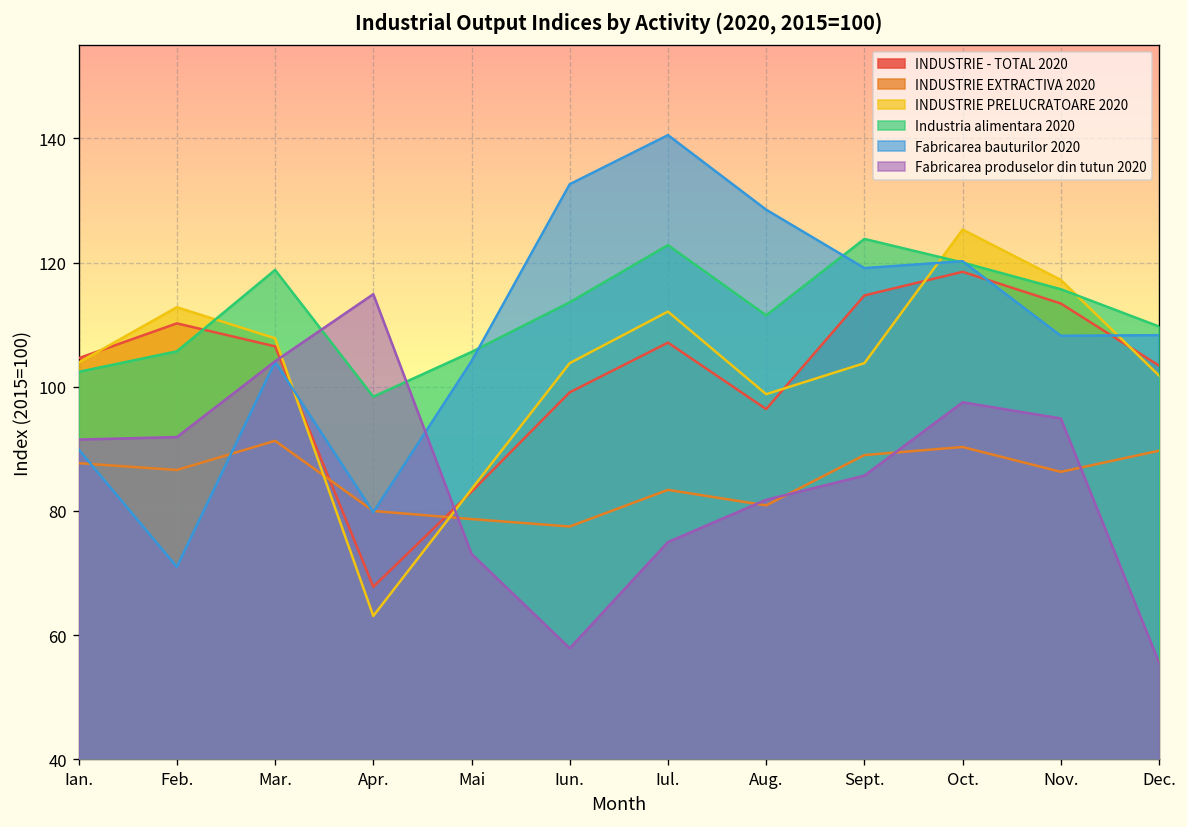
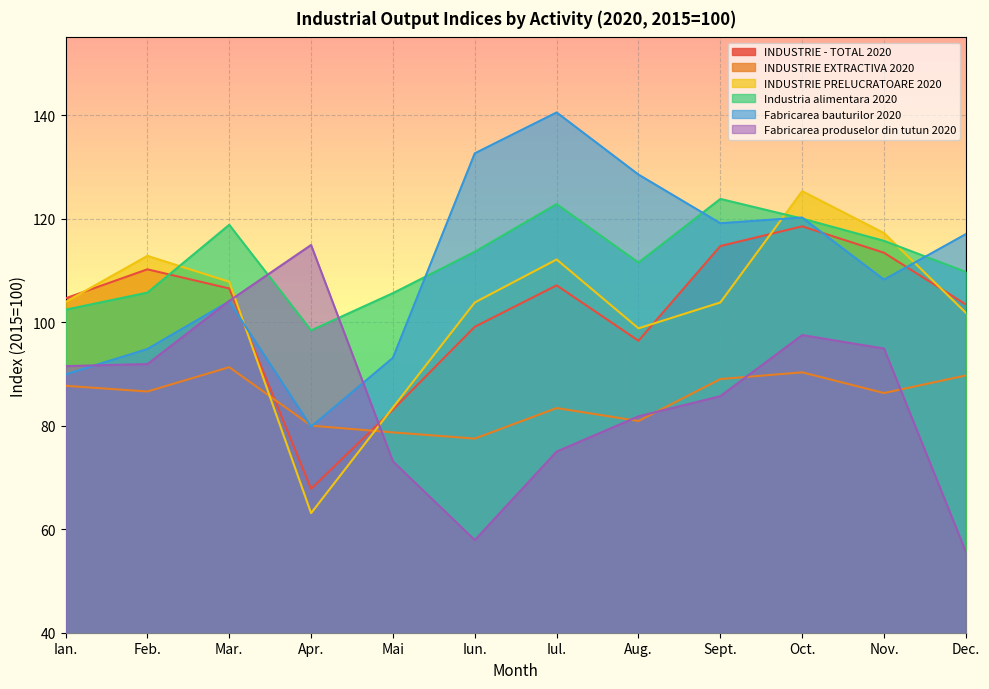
Fabricarea bauturilor 2020, Feb.: 71 -> 95
Fabricarea bauturilor 2020, Mai: 104 -> 93
Fabricarea bauturilor 2020, Dec.: 108 -> 117
